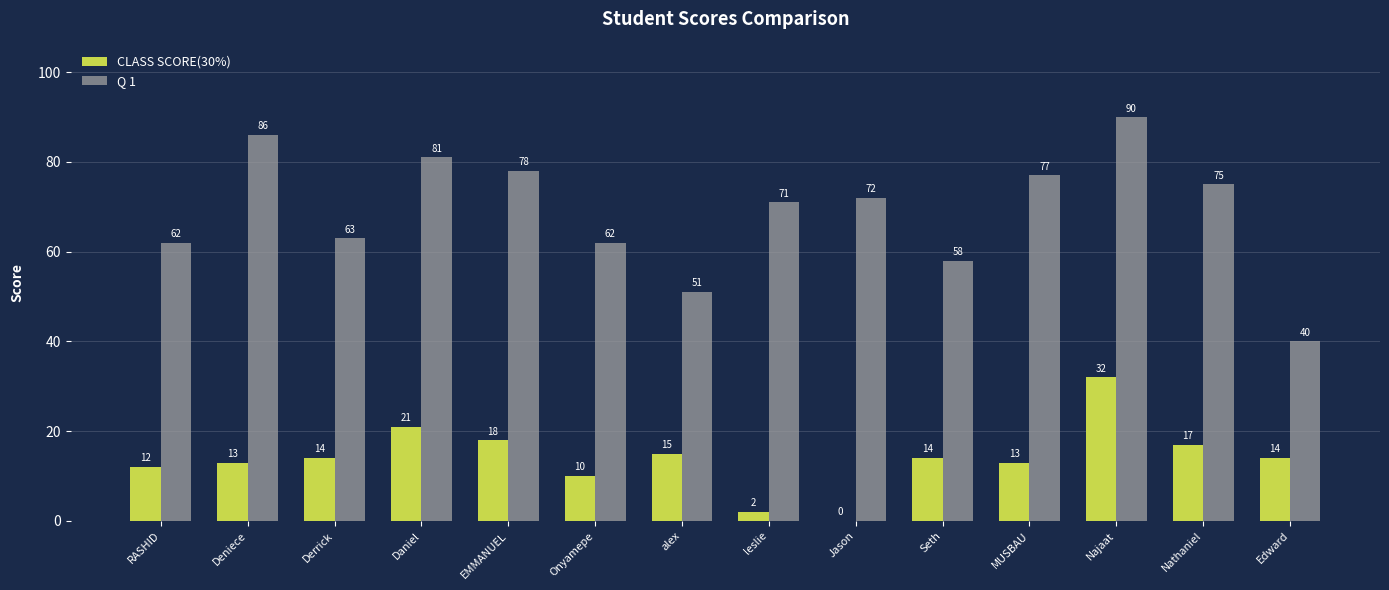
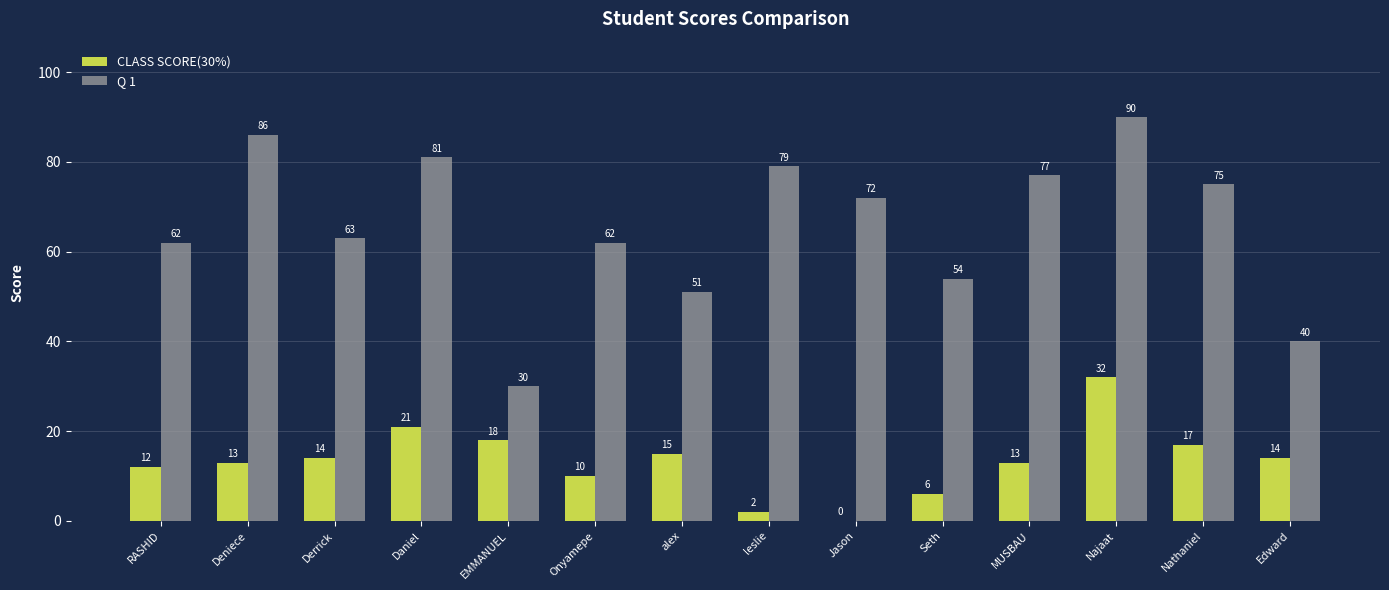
Q 1, EMMANUEL: 78 -> 30
Q 1, leslie: 71 -> 79
CLASS SCORE(30%), Seth: 14 -> 6
Q 1, Seth: 58 -> 54
